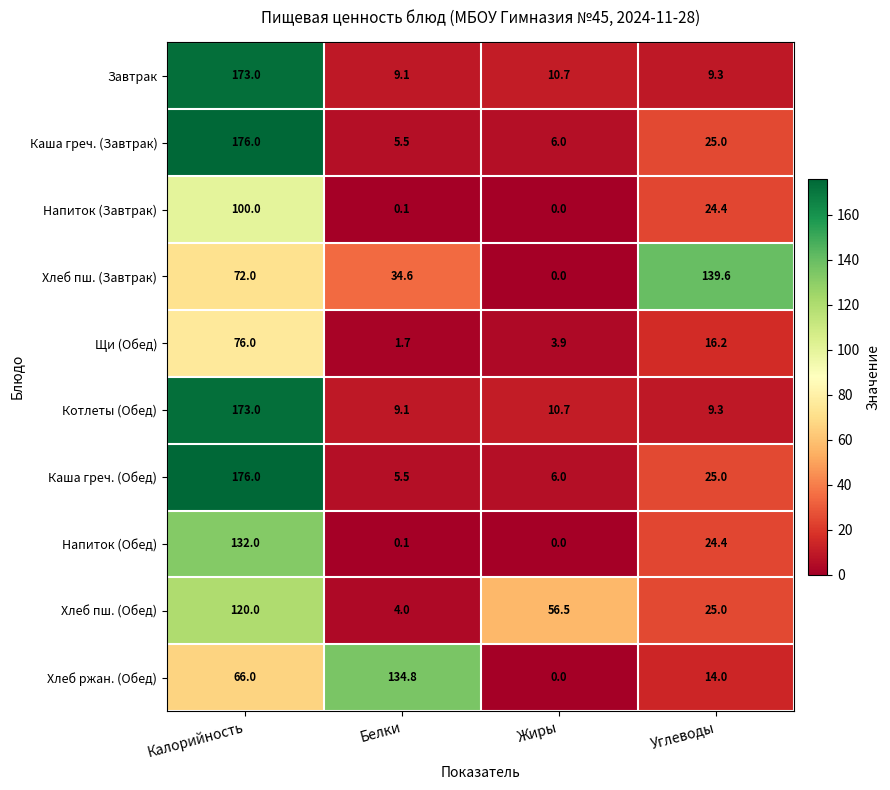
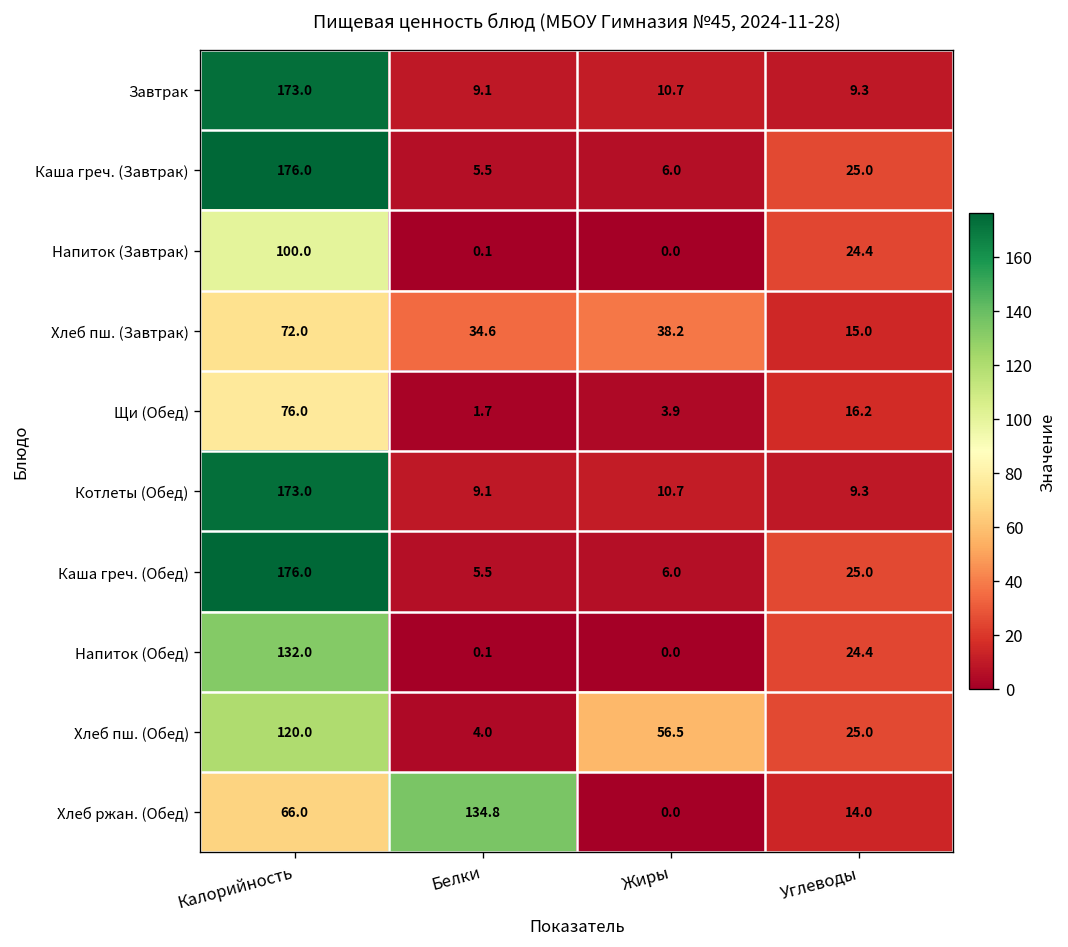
Хлеб пш. (Завтрак), Жиры: 0.0 -> 38.2
Хлеб пш. (Завтрак), Углеводы: 139.6 -> 15.0
